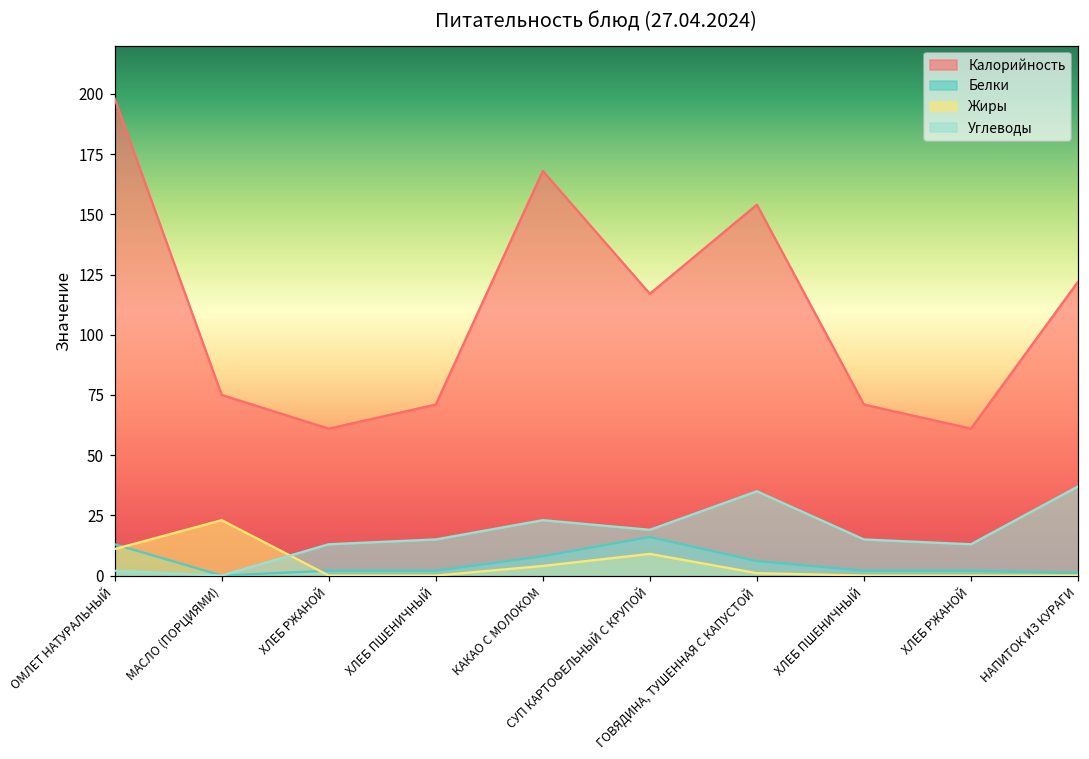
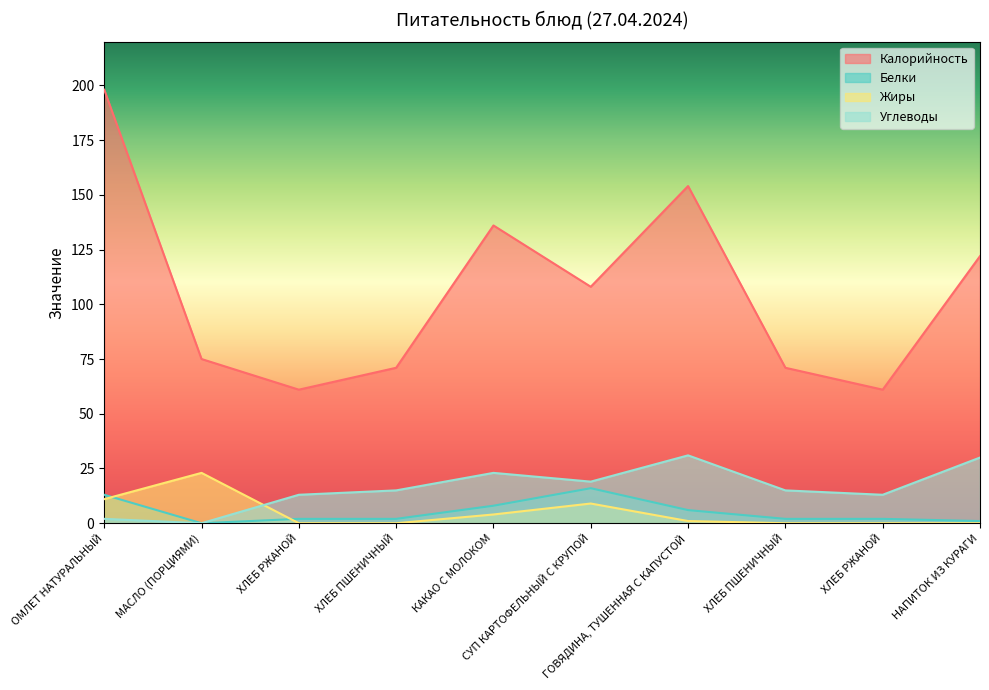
Калорийность, КАКАО С МОЛОКОМ: 168 -> 136
Калорийность, СУП КАРТОФЕЛЬНЫЙ С КРУПОЙ: 117 -> 108
Углеводы, ГОВЯДИНА, ТУШЕННАЯ С КАПУСТОЙ: 35 -> 31
Углеводы, НАПИТОК ИЗ КУРАГИ: 37 -> 30
